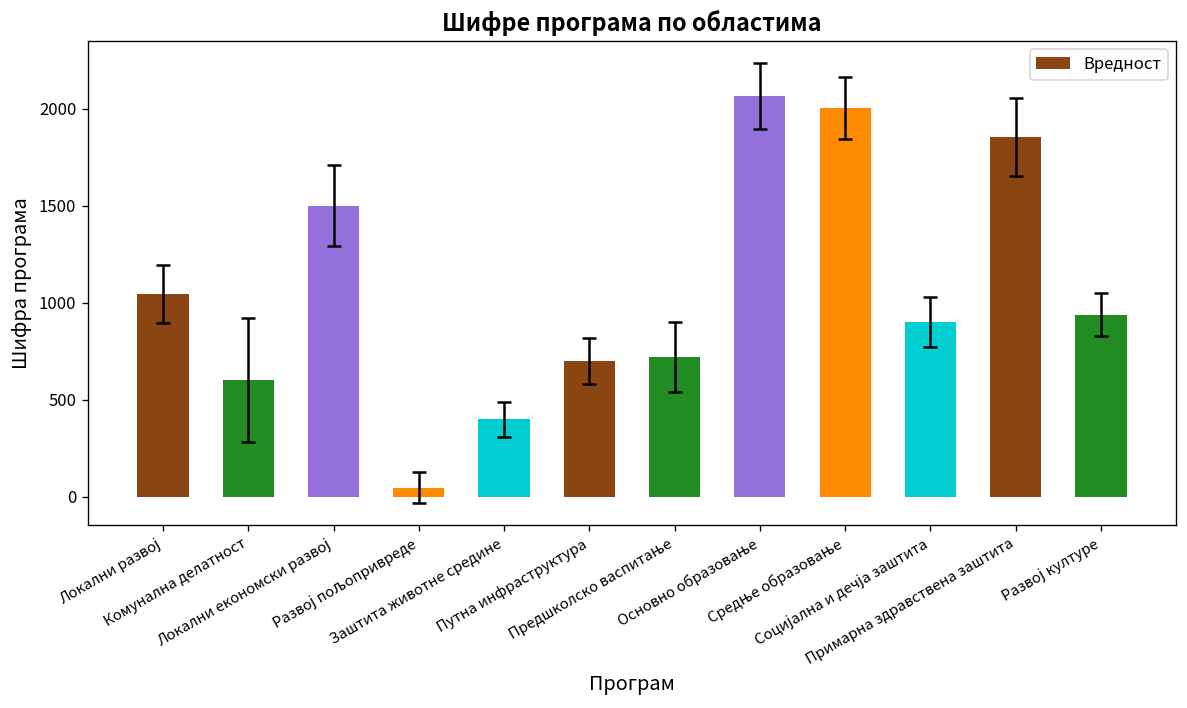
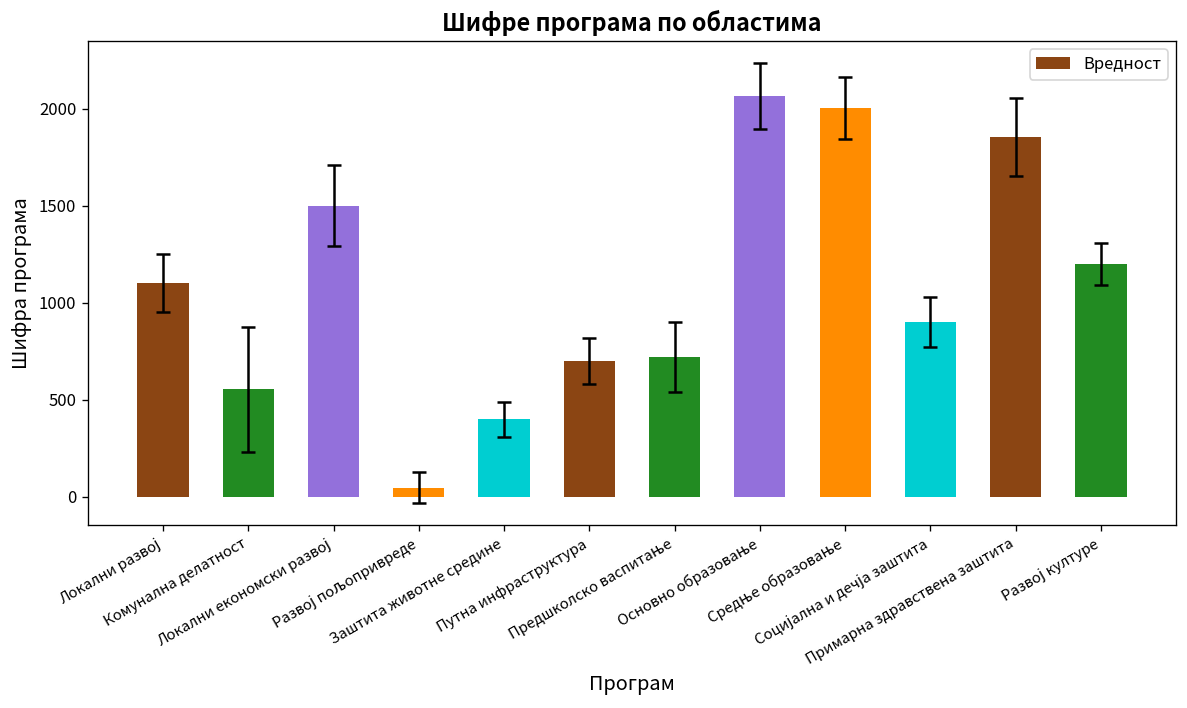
Вредност, Локални развој: 1040 -> 1100
Вредност, Комунална делатност: 600 -> 550
Вредност, Развој културе: 940 -> 1200
